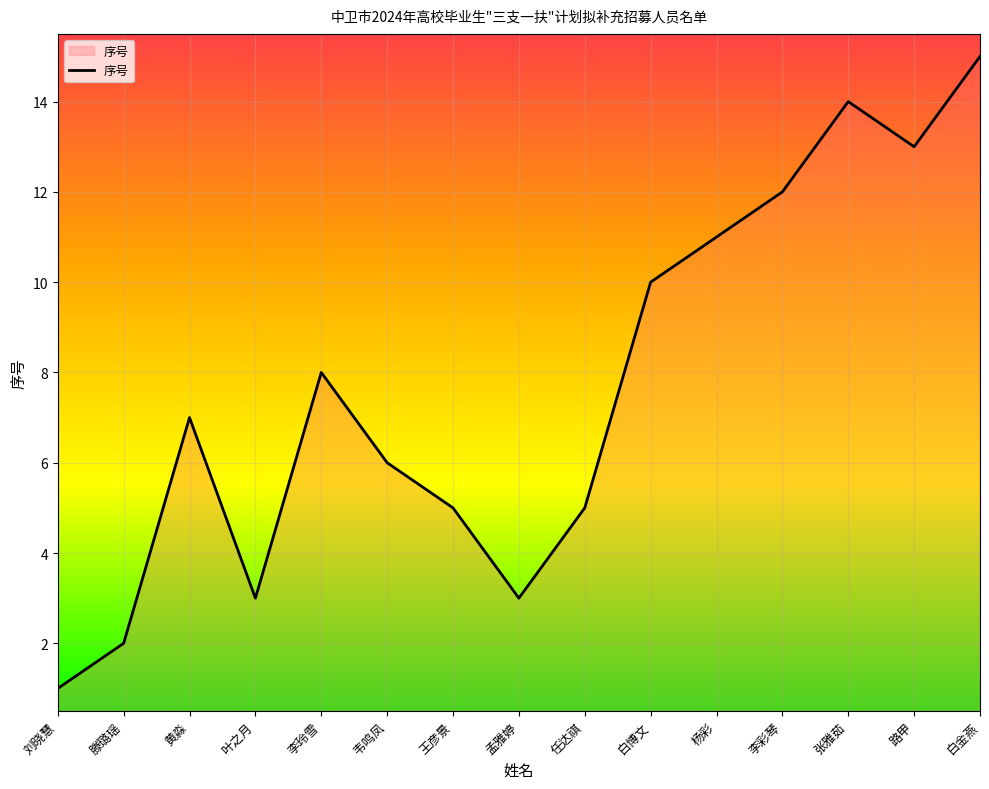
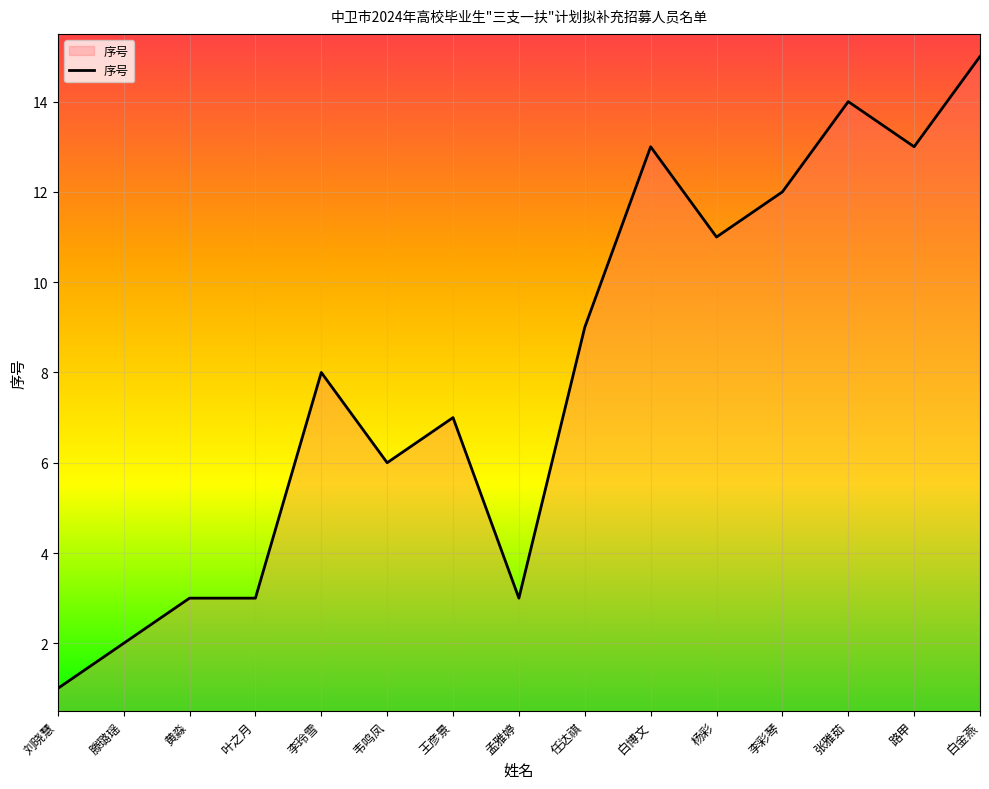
黄淼: 7 -> 3
王彦景: 5 -> 7
任达祺: 5 -> 9
白博文: 10 -> 13
